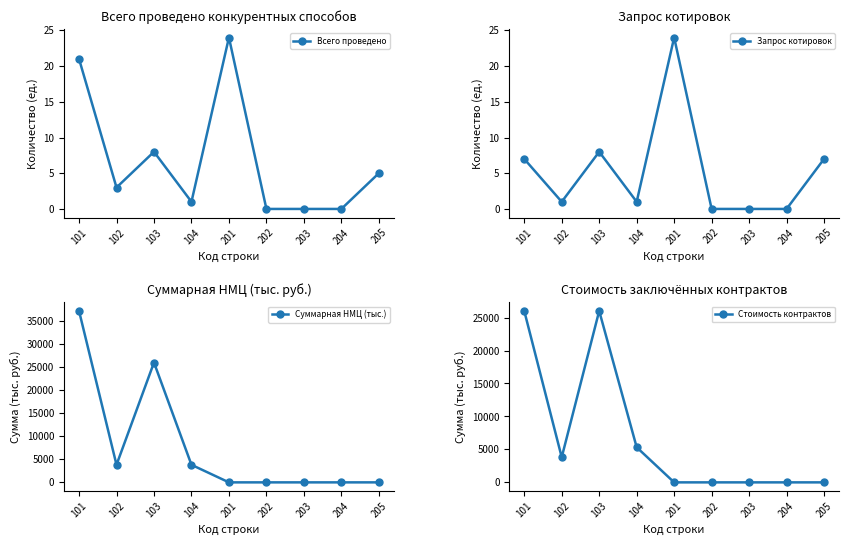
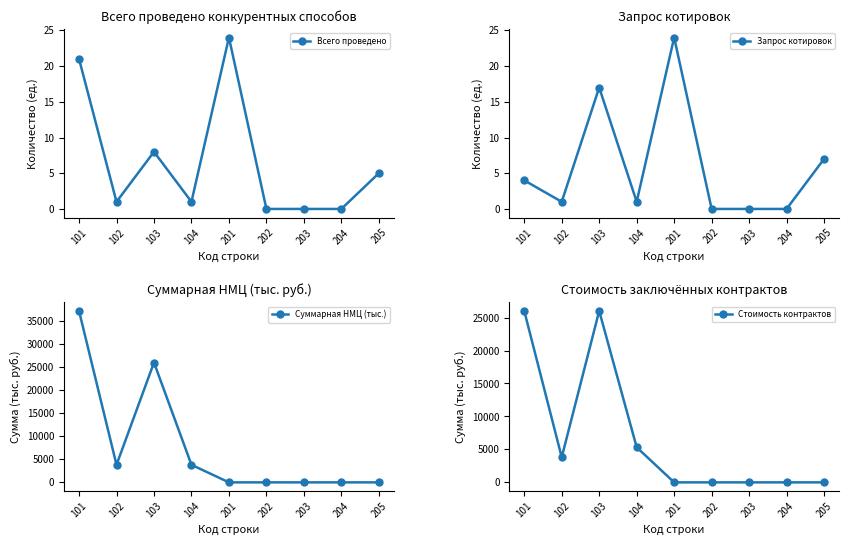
Всего проведено конкурентных способов, 102: 3 -> 1
Запрос котировок, 101: 7 -> 4
Запрос котировок, 103: 8 -> 17
